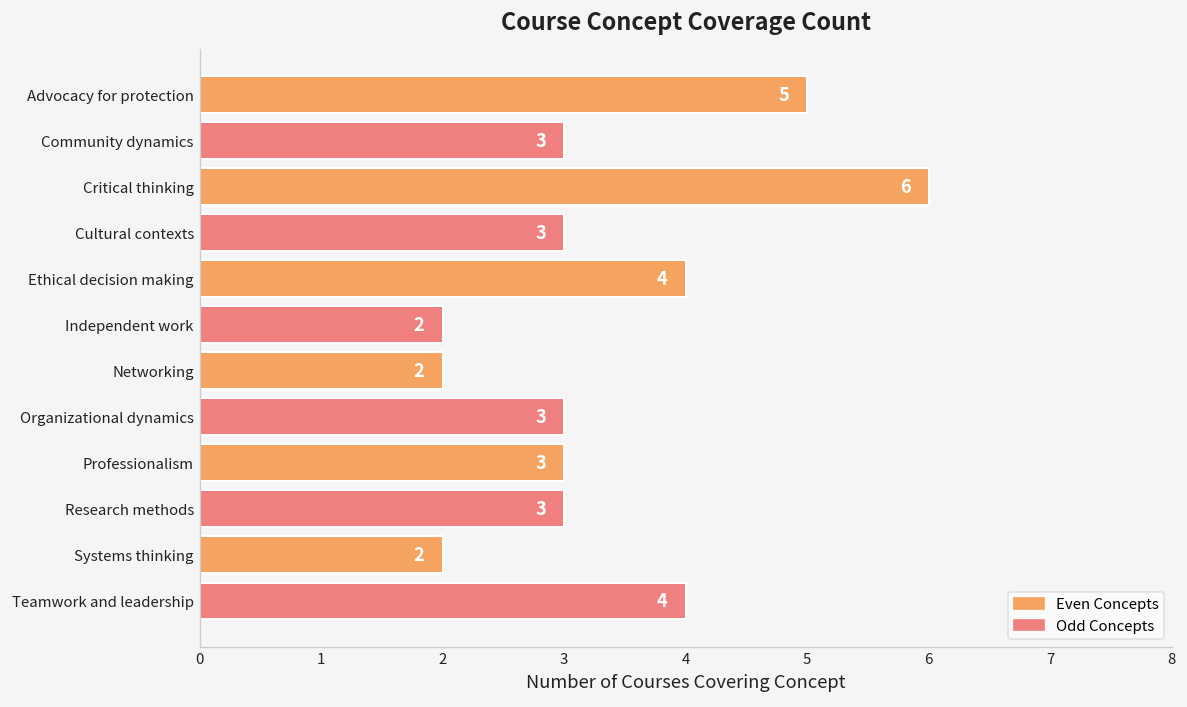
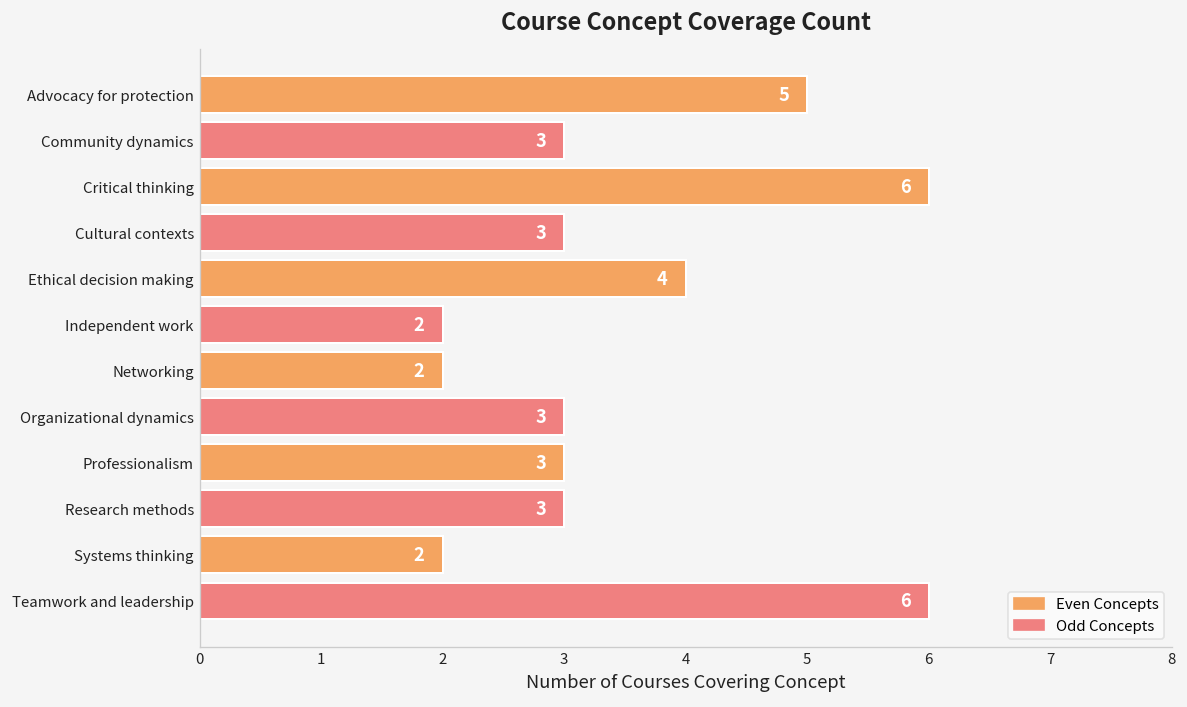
Teamwork and leadership: 4 -> 6
